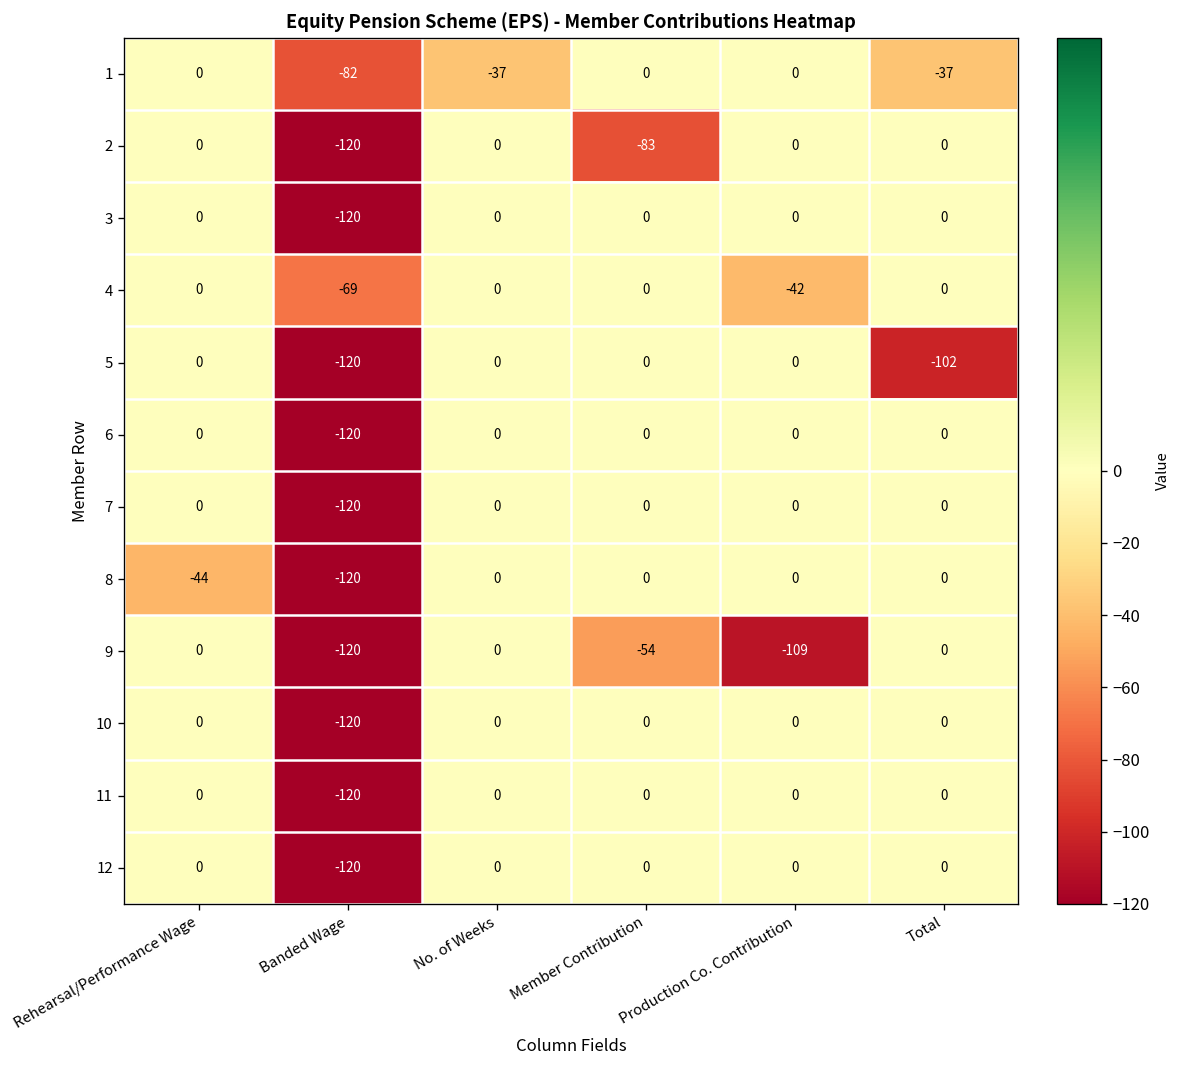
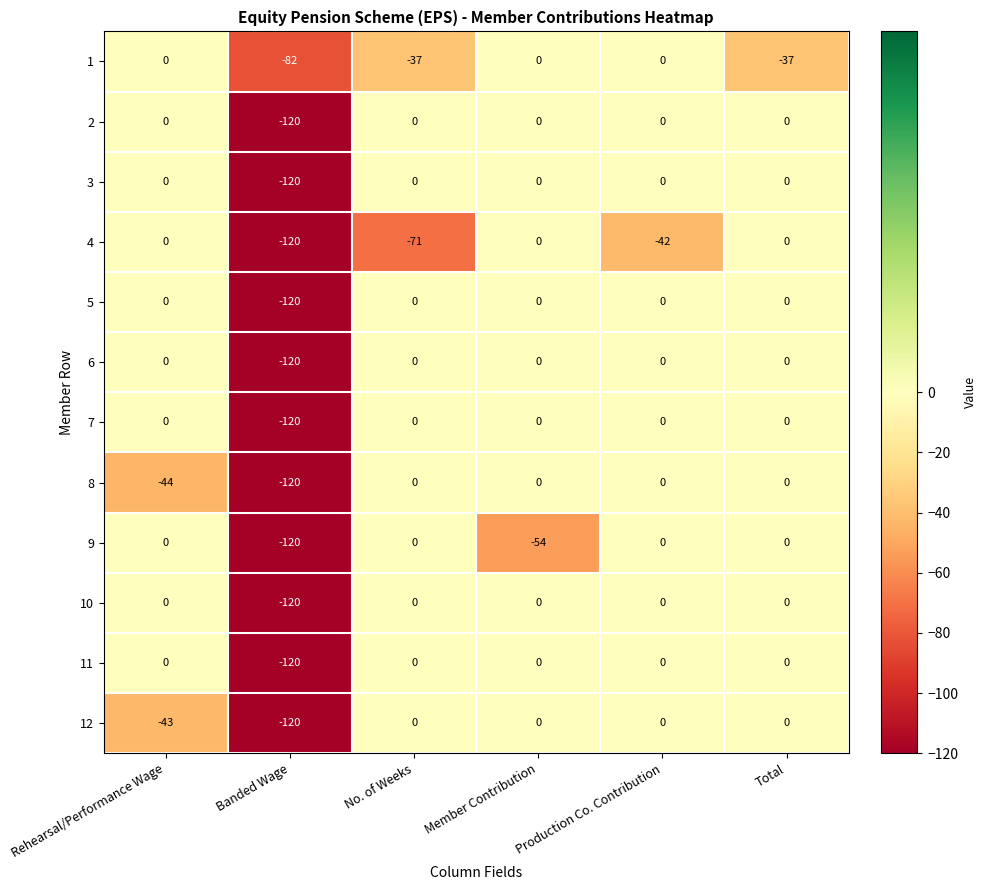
2, Member Contribution: -83 -> 0
4, Banded Wage: -69 -> -120
4, No. of Weeks: 0 -> -71
5, Total: -102 -> 0
9, Production Co. Contribution: -109 -> 0
12, Rehearsal/Performance Wage: 0 -> -43
